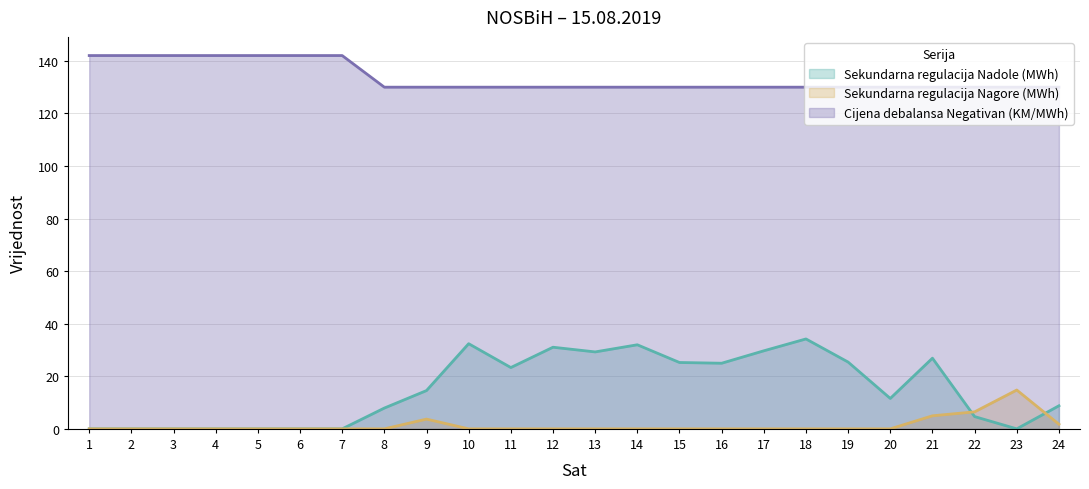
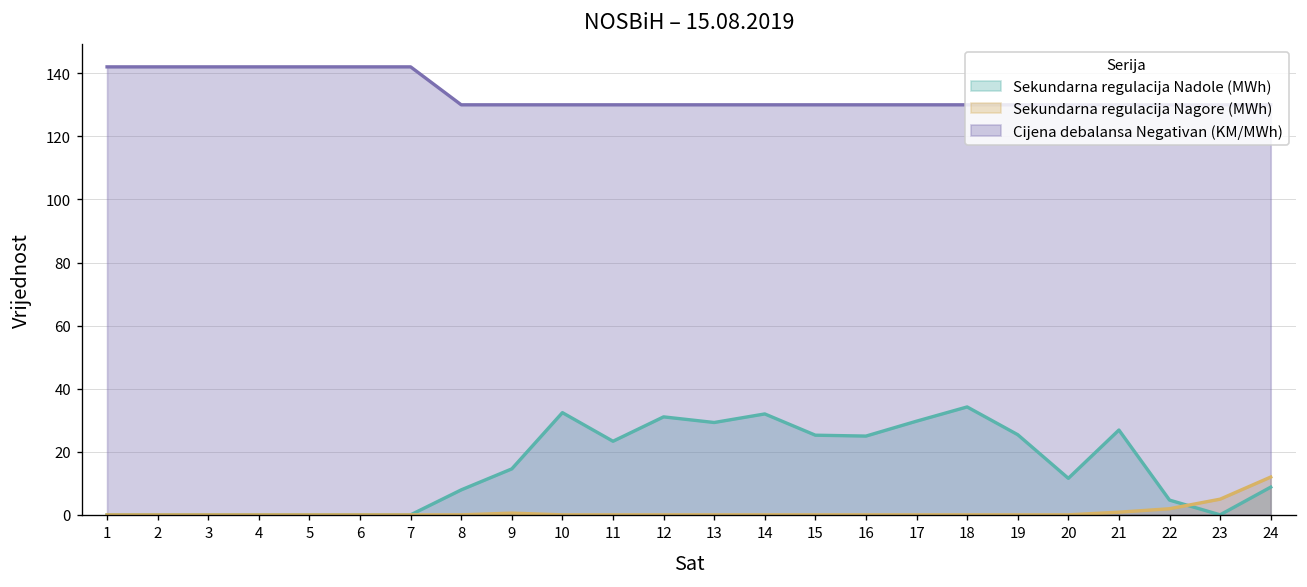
Sekundarna regulacija Nagore (MWh), 9: 4 -> 1
Sekundarna regulacija Nagore (MWh), 21: 5 -> 1
Sekundarna regulacija Nagore (MWh), 22: 6 -> 2
Sekundarna regulacija Nagore (MWh), 23: 15 -> 5
Sekundarna regulacija Nagore (MWh), 24: 2 -> 12
